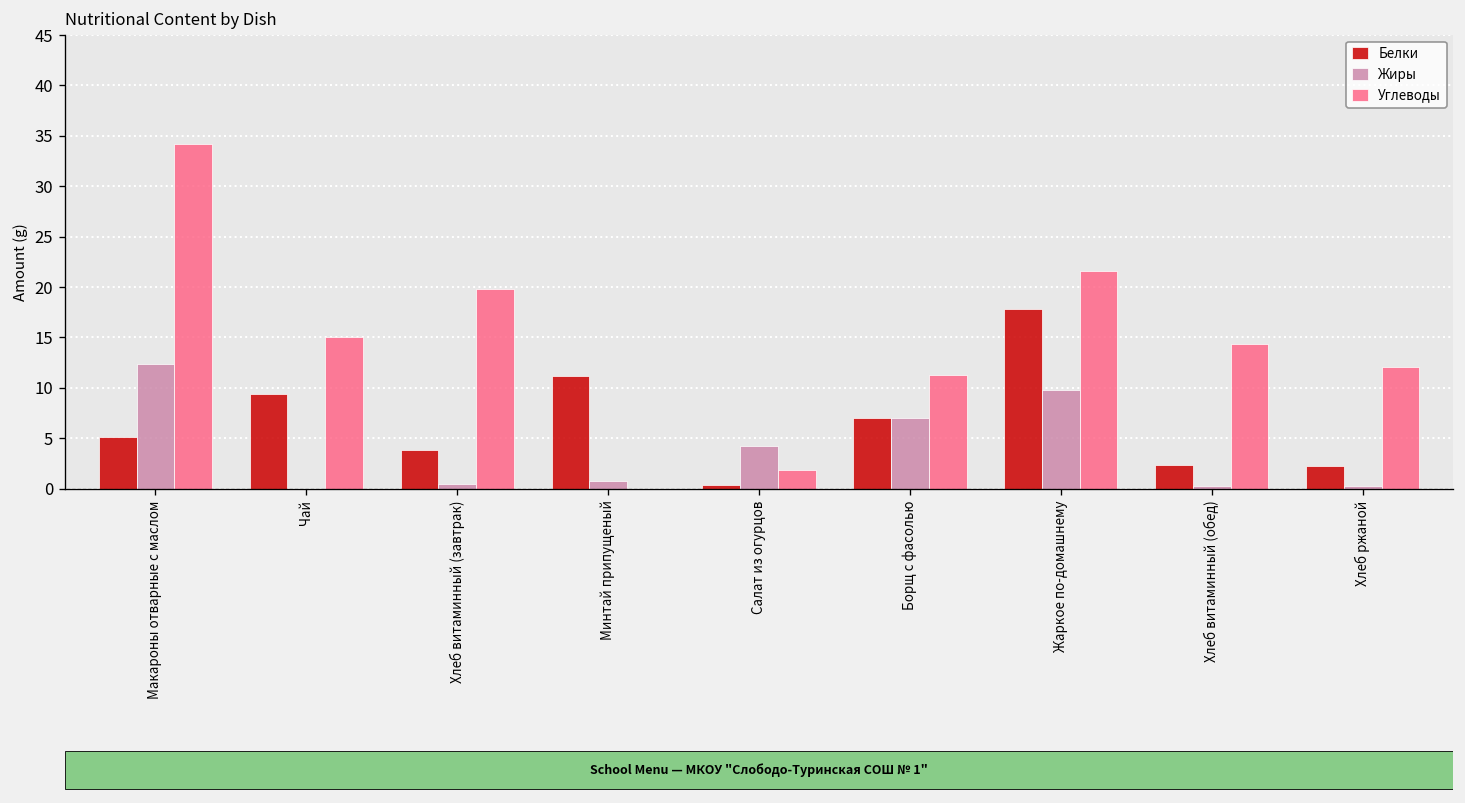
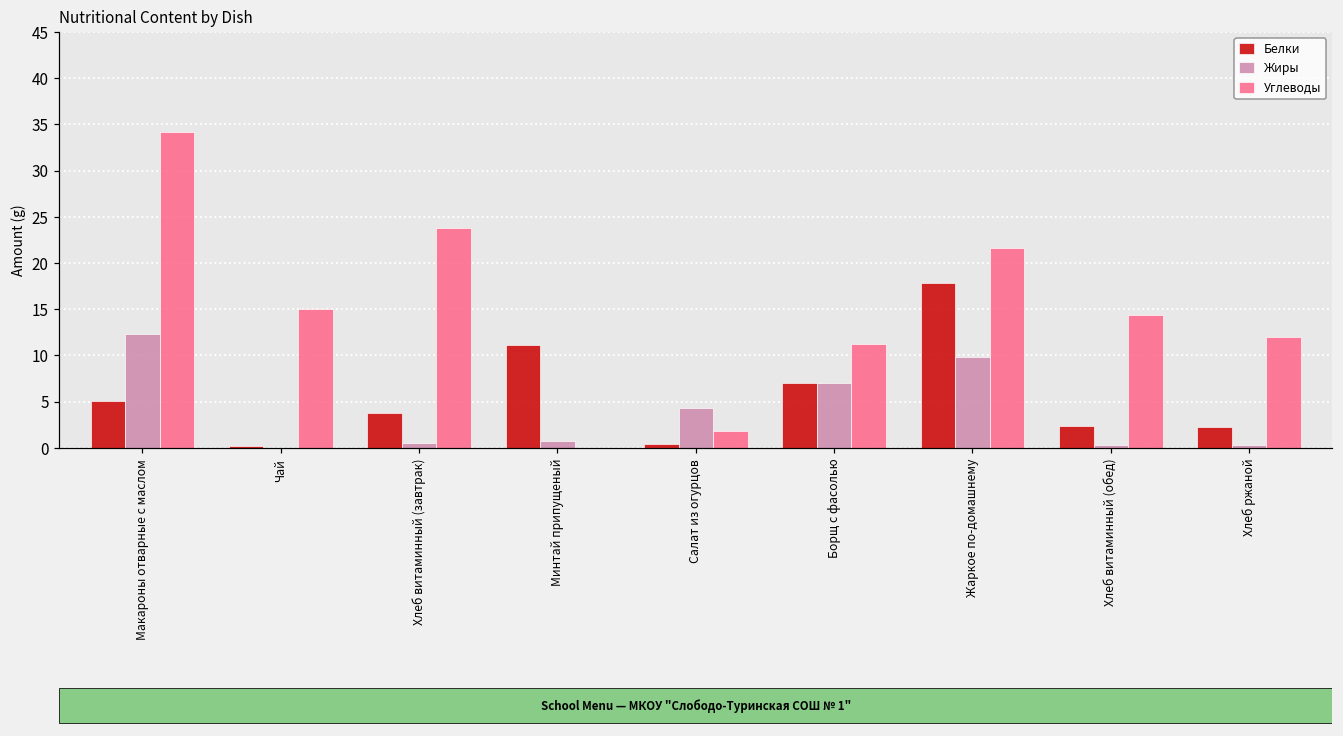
Белки, Чай: 9 -> 0
Углеводы, Хлеб витаминный (завтрак): 20 -> 24
